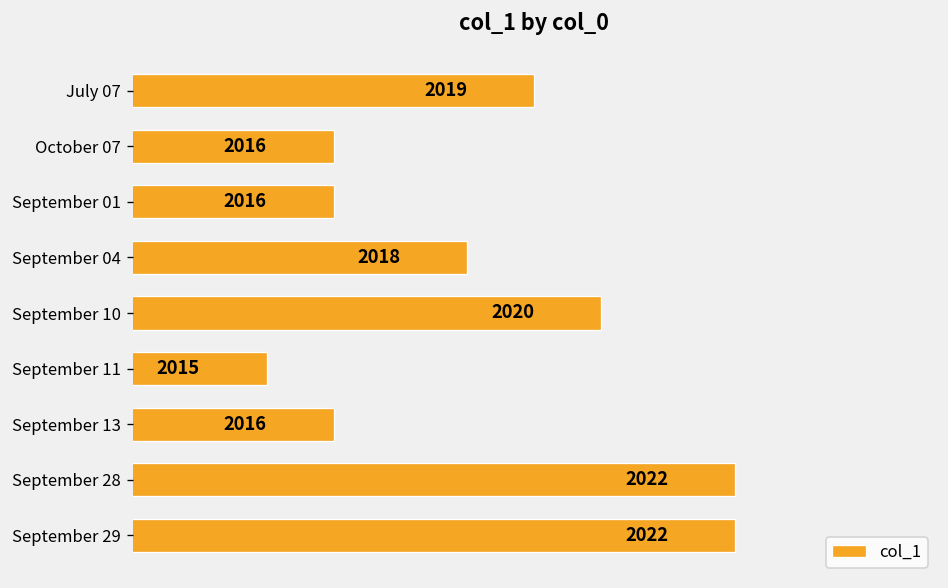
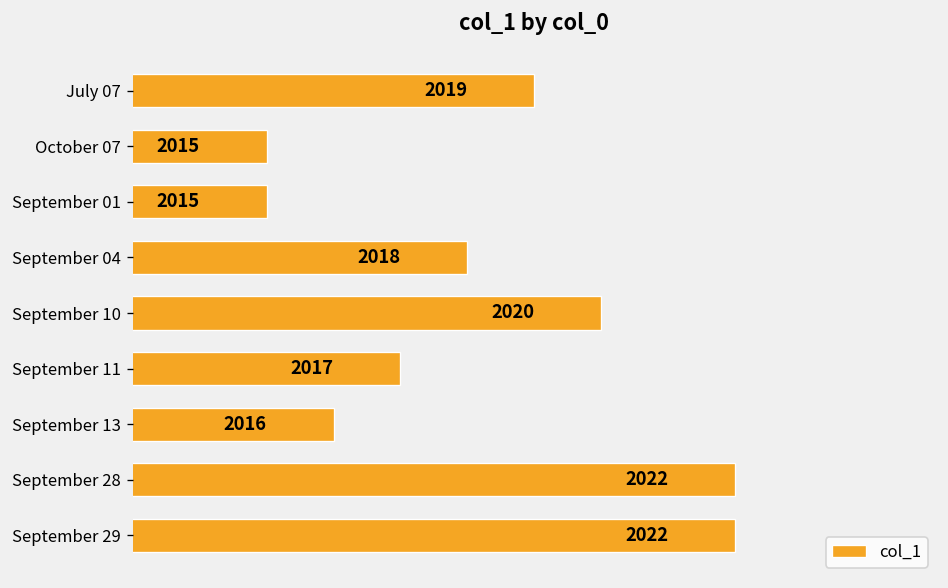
October 07: 2016 -> 2015
September 01: 2016 -> 2015
September 11: 2015 -> 2017
